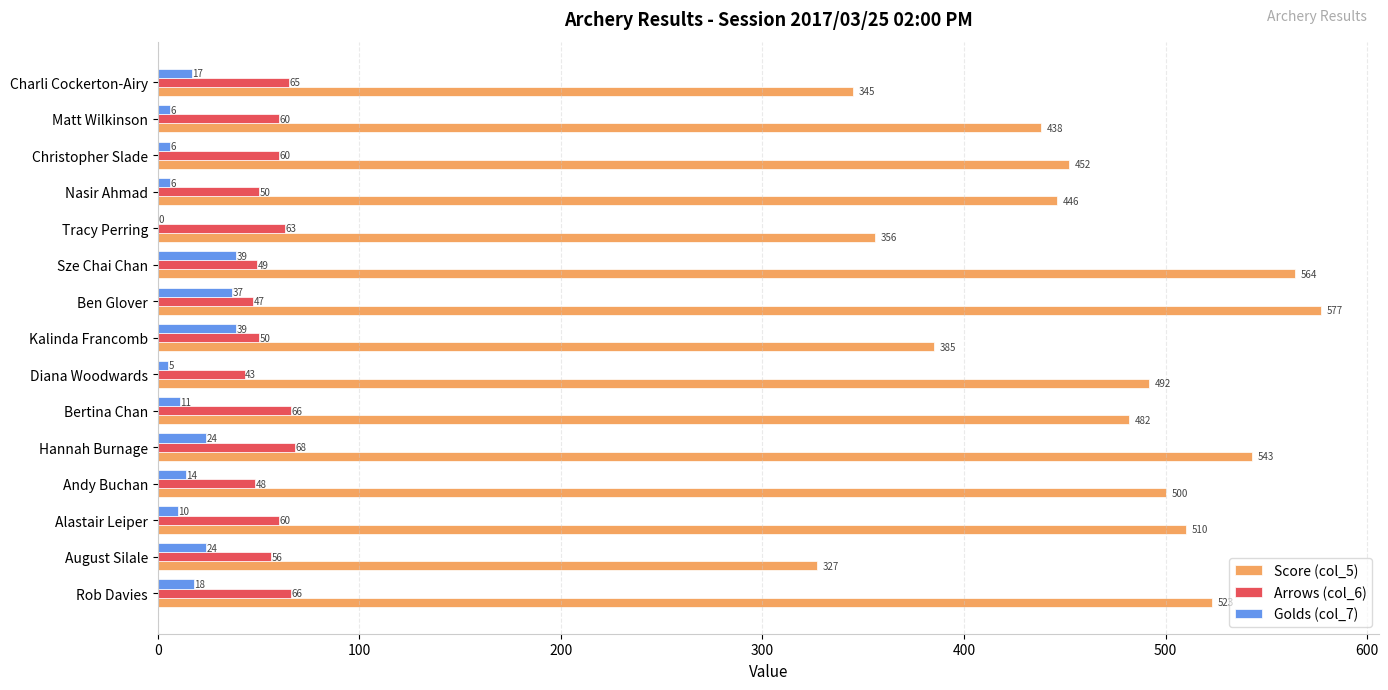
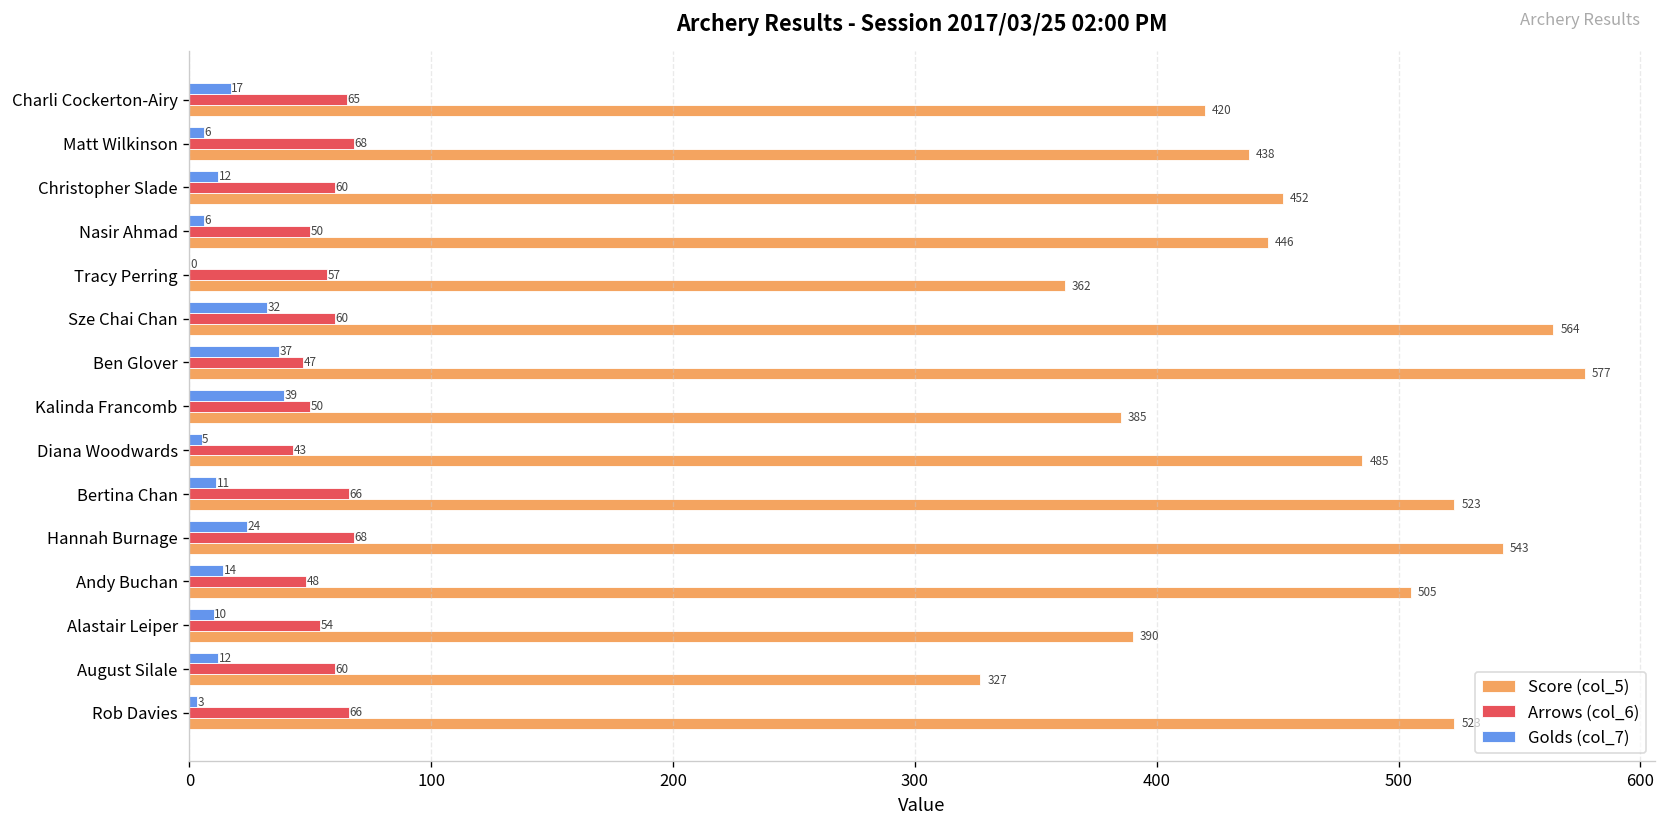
Score (col_5), Charli Cockerton-Airy: 345 -> 420
Arrows (col_6), Matt Wilkinson: 60 -> 68
Golds (col_7), Christopher Slade: 6 -> 12
Arrows (col_6), Tracy Perring: 63 -> 57
Score (col_5), Tracy Perring: 356 -> 362
Golds (col_7), Sze Chai Chan: 39 -> 32
Arrows (col_6), Sze Chai Chan: 49 -> 60
Score (col_5), Diana Woodwards: 492 -> 485
Score (col_5), Bertina Chan: 482 -> 523
Score (col_5), Andy Buchan: 500 -> 505
Arrows (col_6), Alastair Leiper: 60 -> 54
Score (col_5), Alastair Leiper: 510 -> 390
Golds (col_7), August Silale: 24 -> 12
Arrows (col_6), August Silale: 56 -> 60
Golds (col_7), Rob Davies: 18 -> 3
